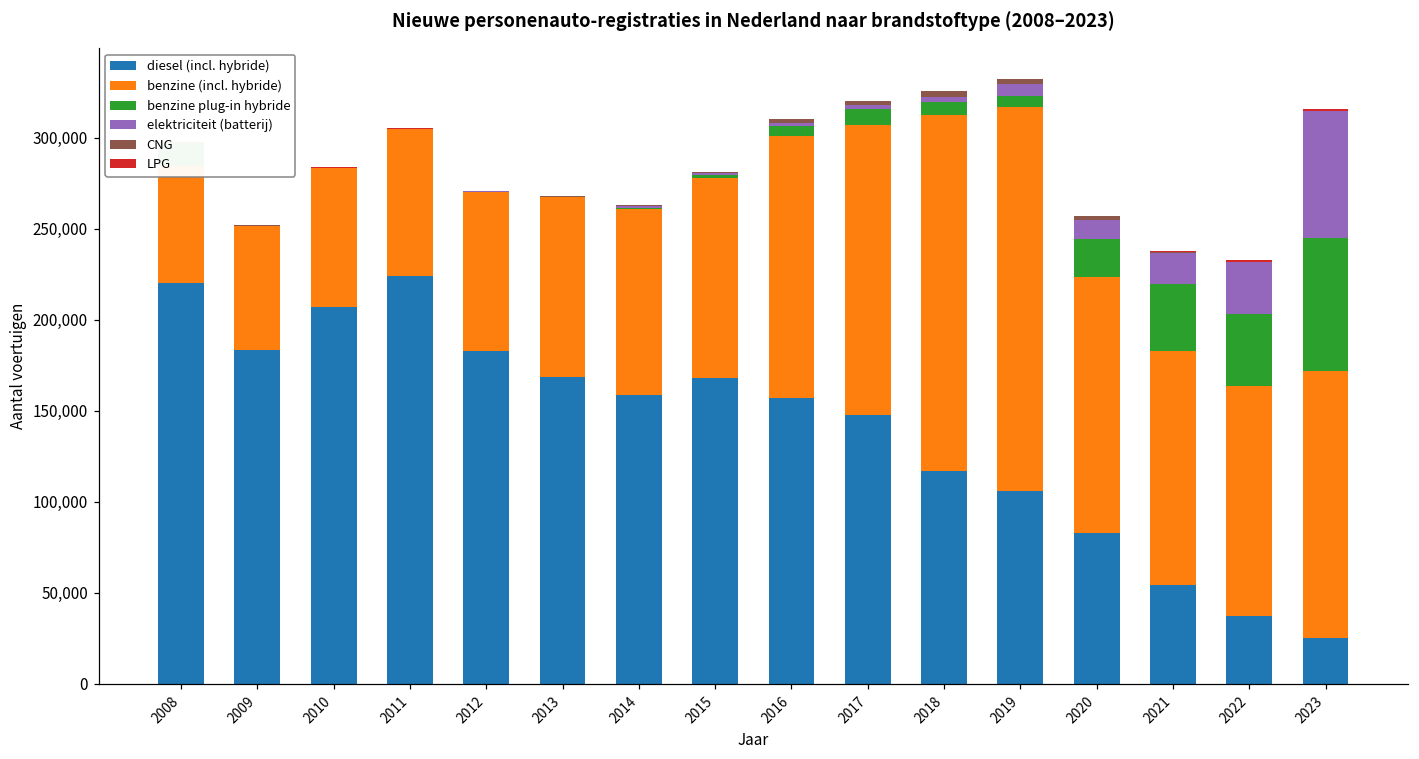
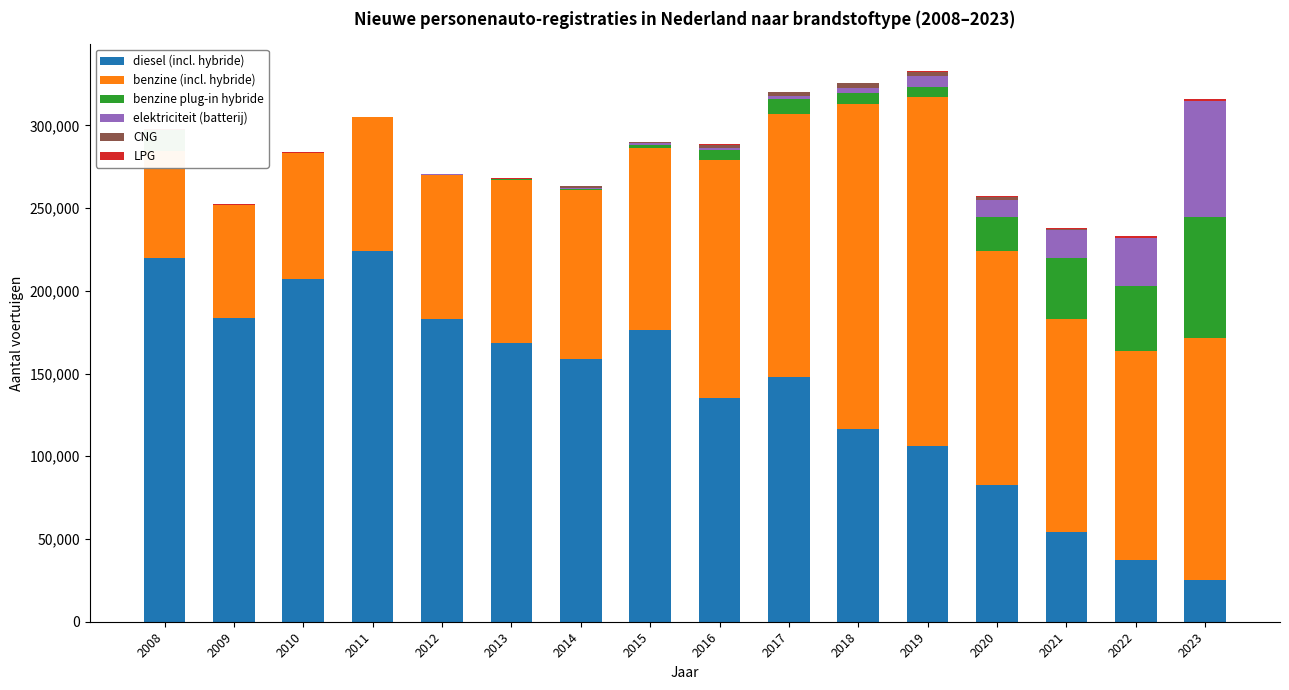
diesel (incl. hybride), 2015: 168,000 -> 176,000
diesel (incl. hybride), 2016: 157,000 -> 135,000
